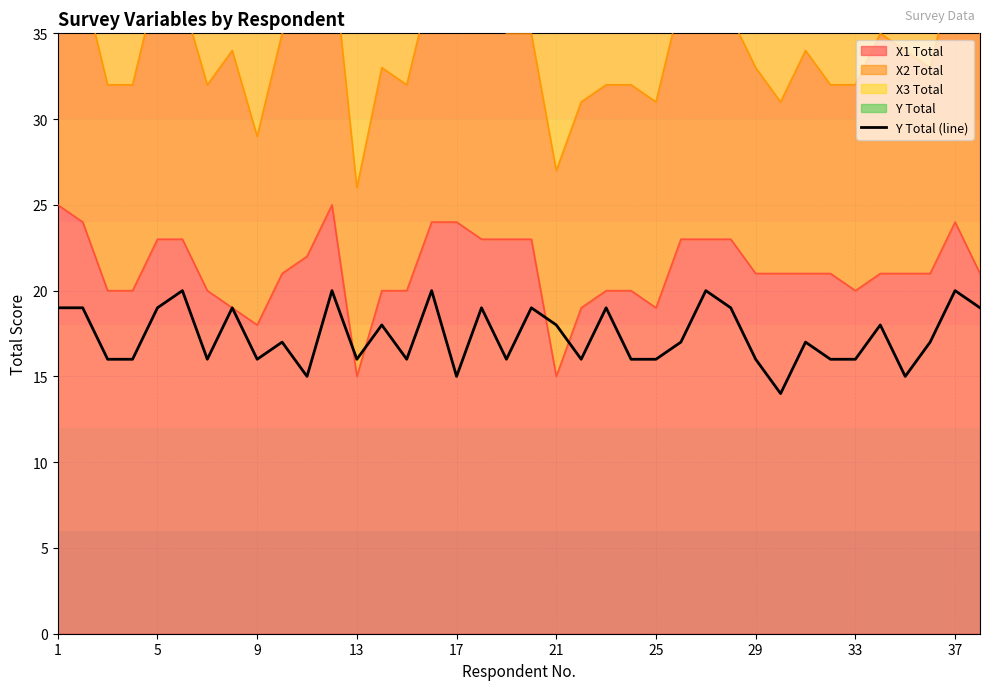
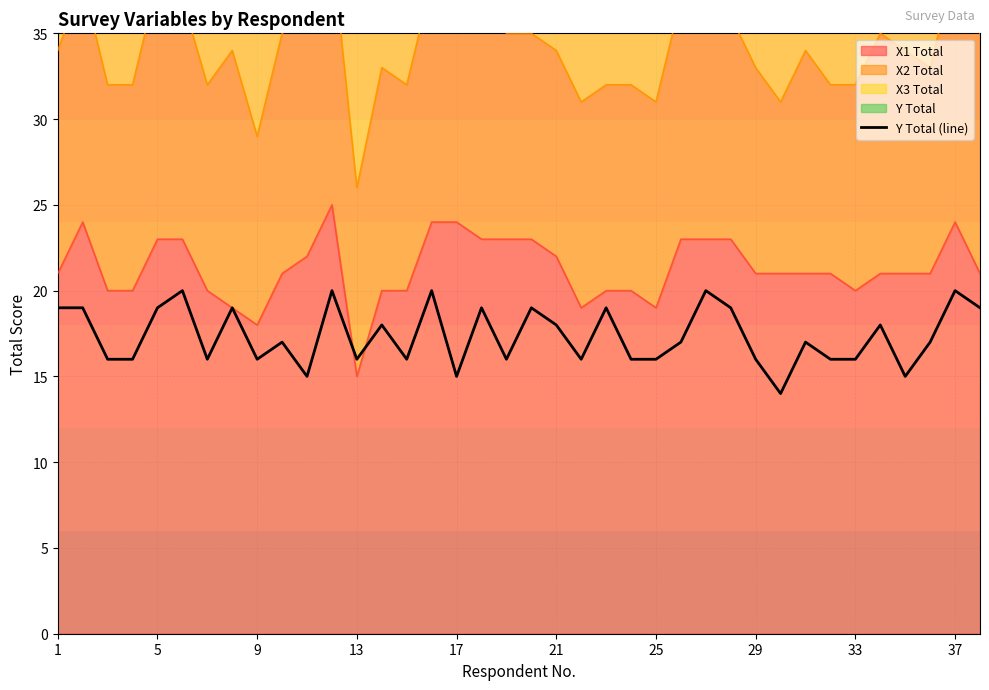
X1 Total, 1: 25 -> 21
X1 Total, 21: 15 -> 22
